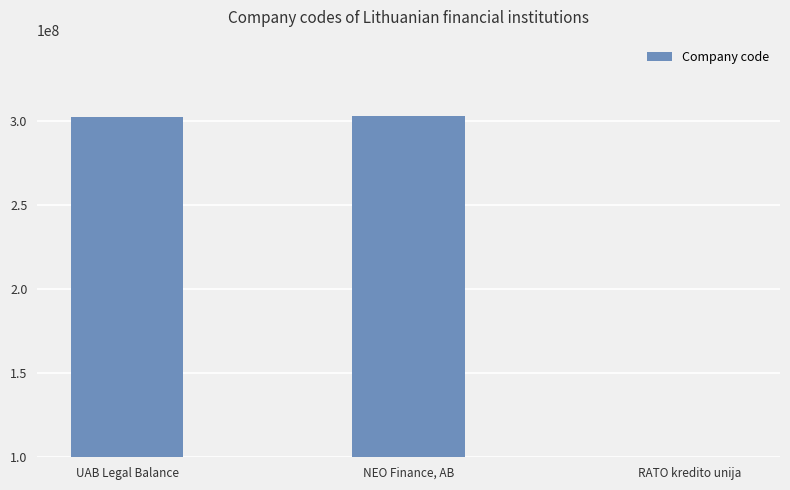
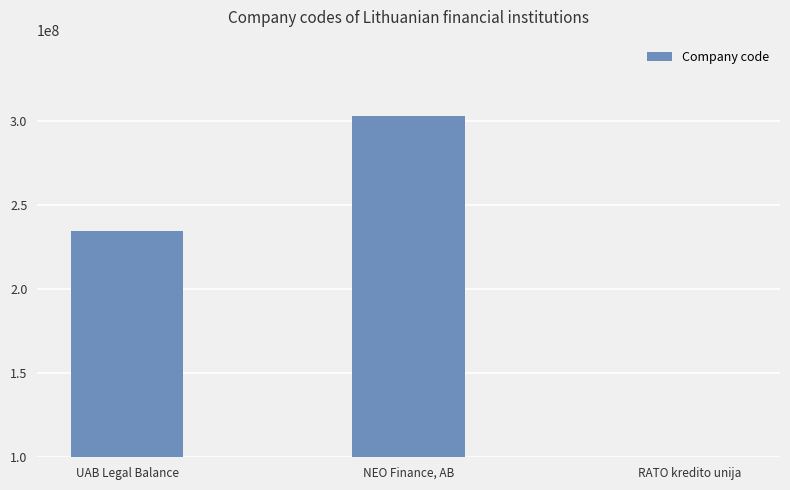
UAB Legal Balance: 303000000 -> 235000000
